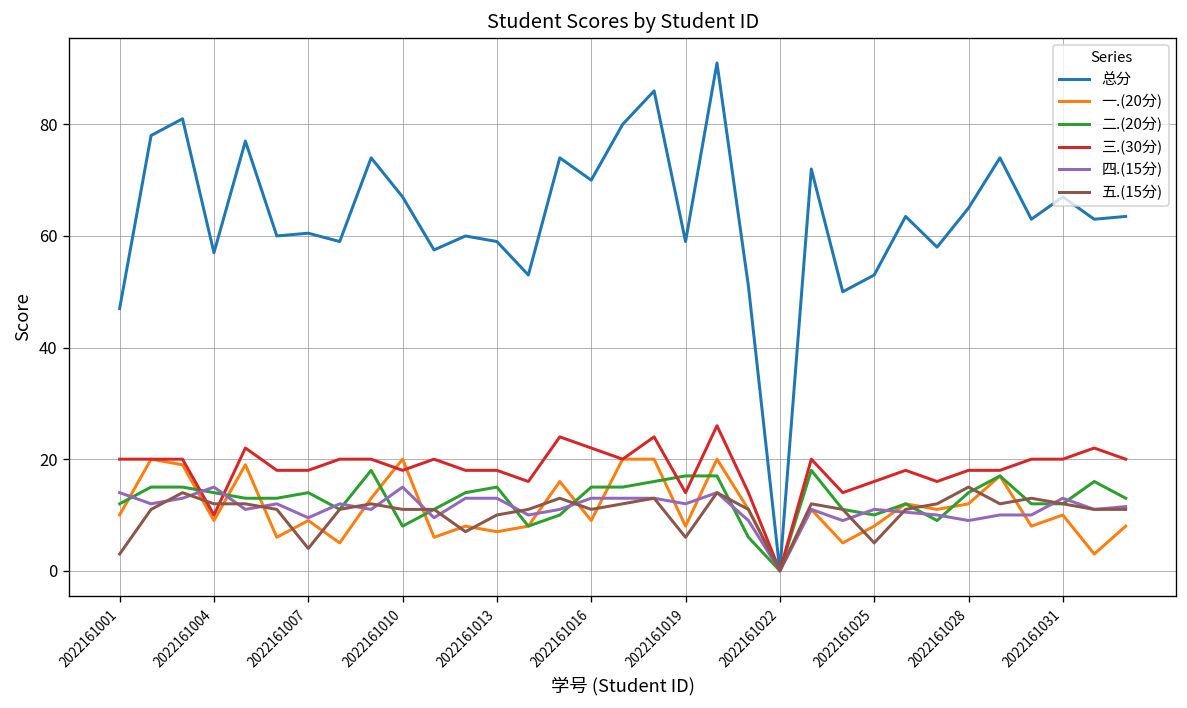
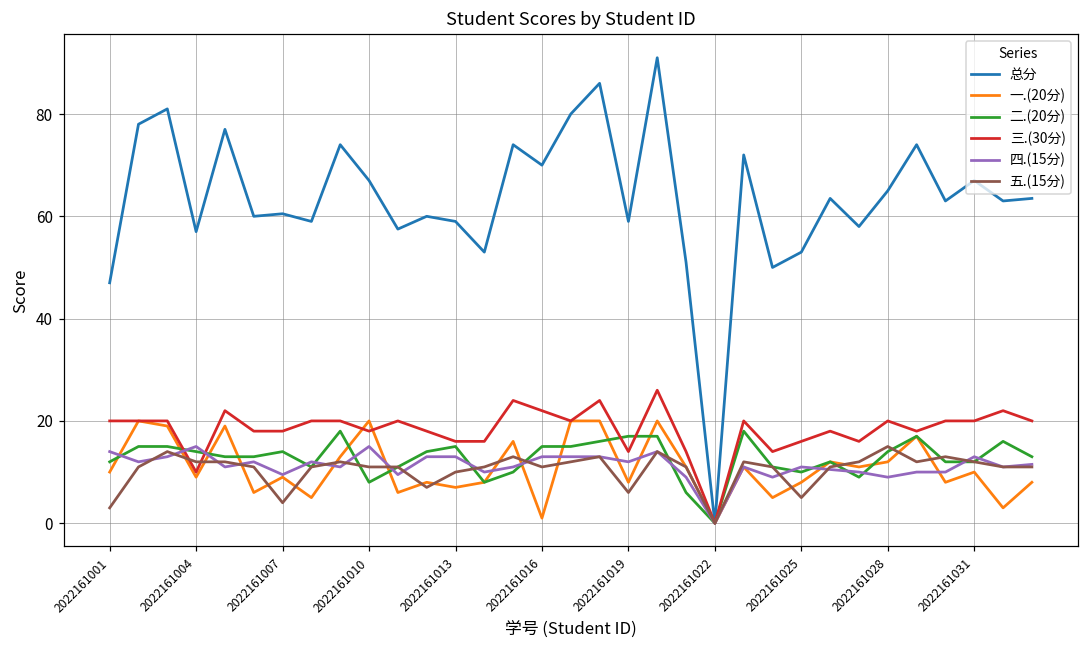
三.(30分), 2022161013: 18 -> 16
一.(20分), 2022161016: 9 -> 1
三.(30分), 2022161028: 18 -> 20
